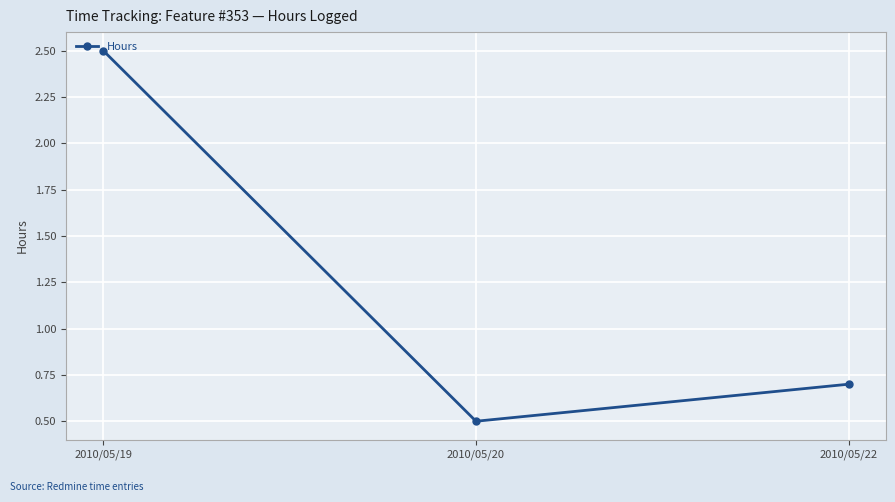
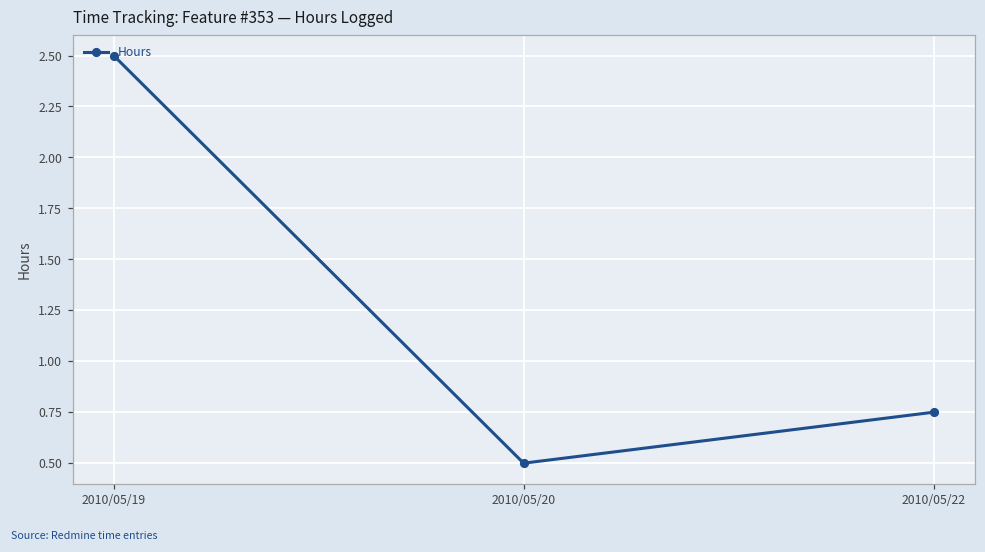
2010/05/22: 0.70 -> 0.75
